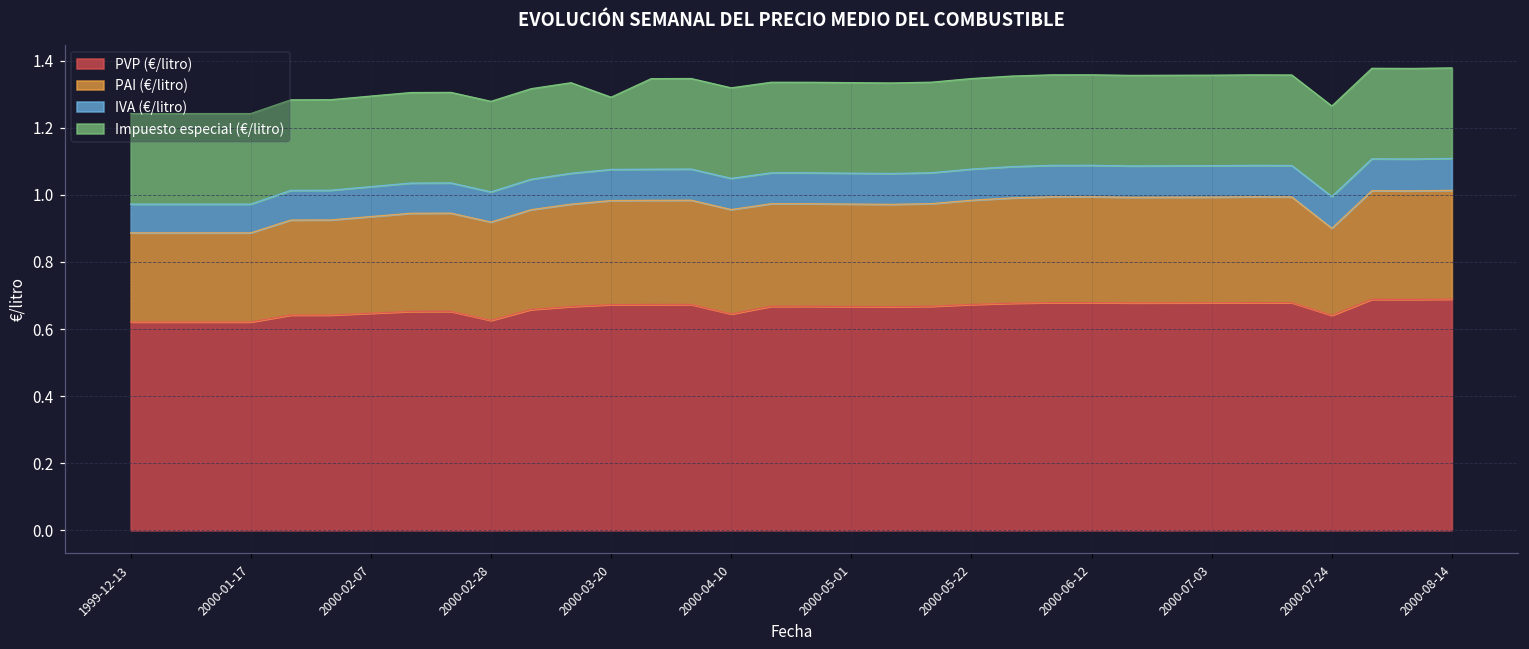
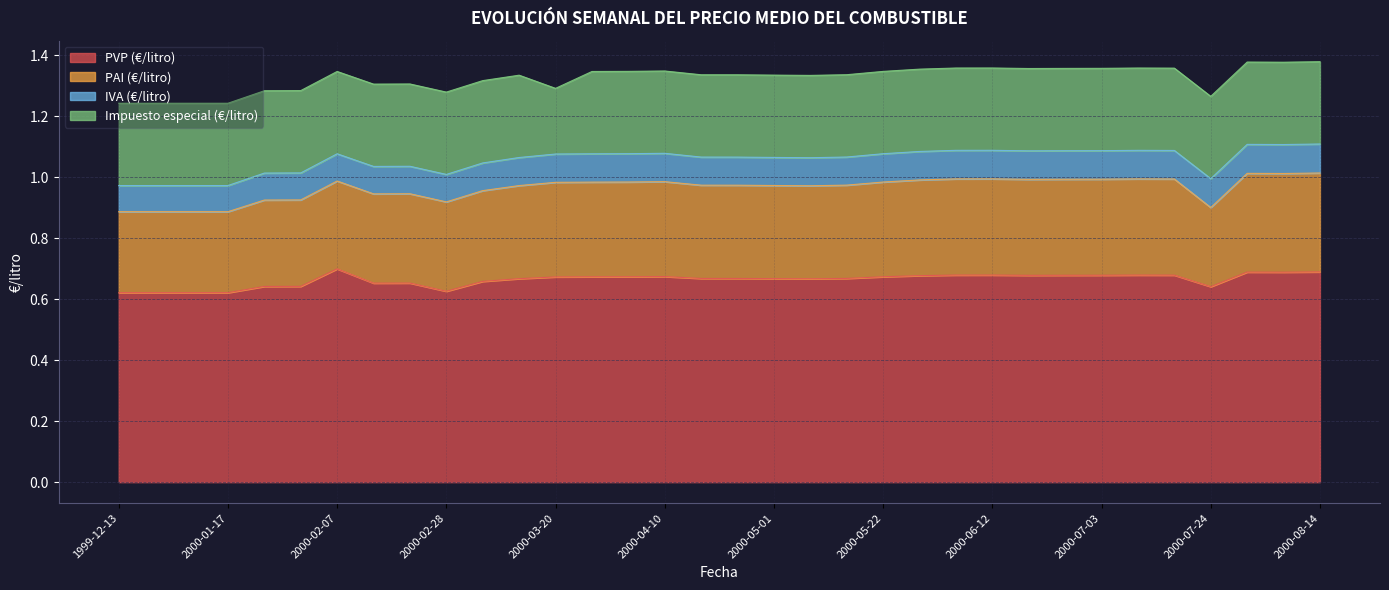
PVP (€/litro), 2000-02-07: 0.65 -> 0.70
PVP (€/litro), 2000-04-10: 0.64 -> 0.67
